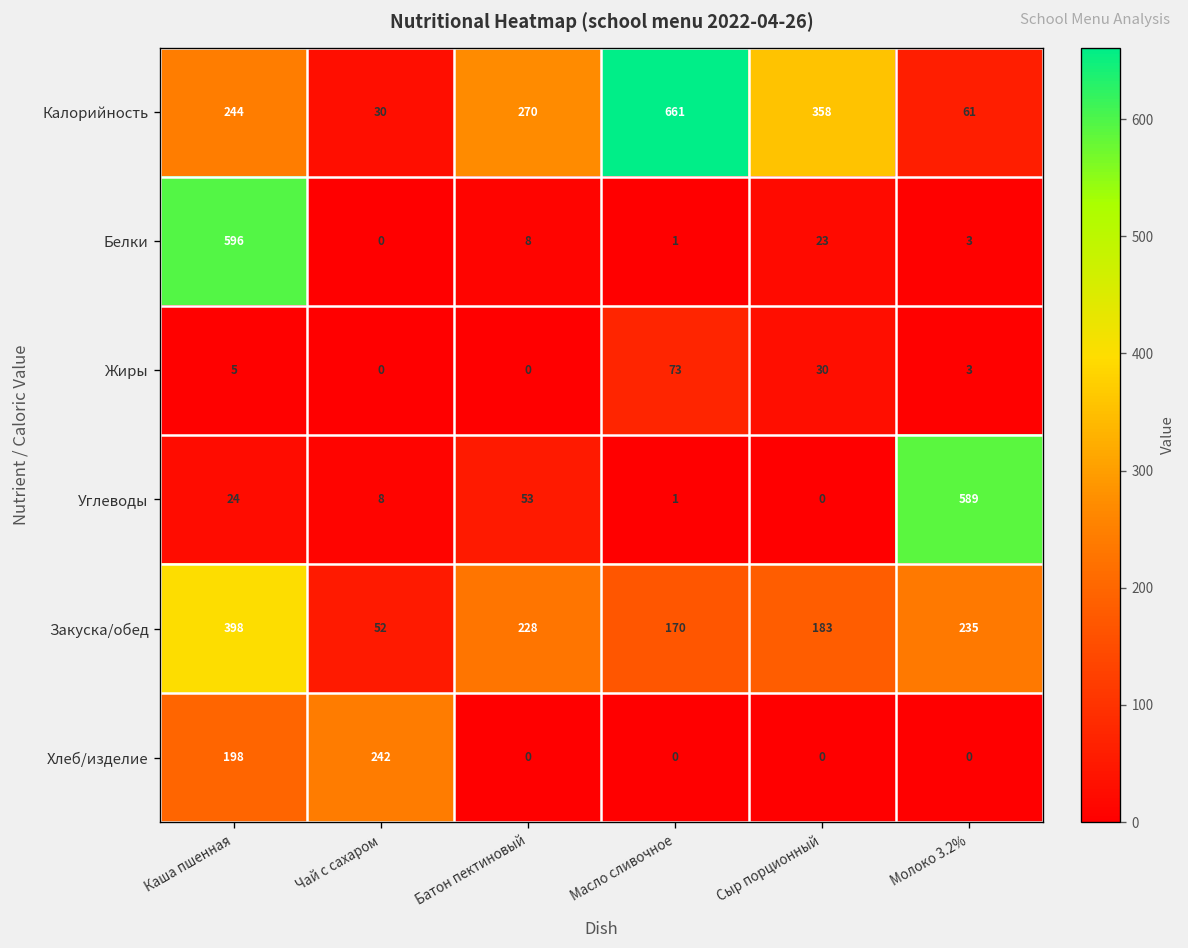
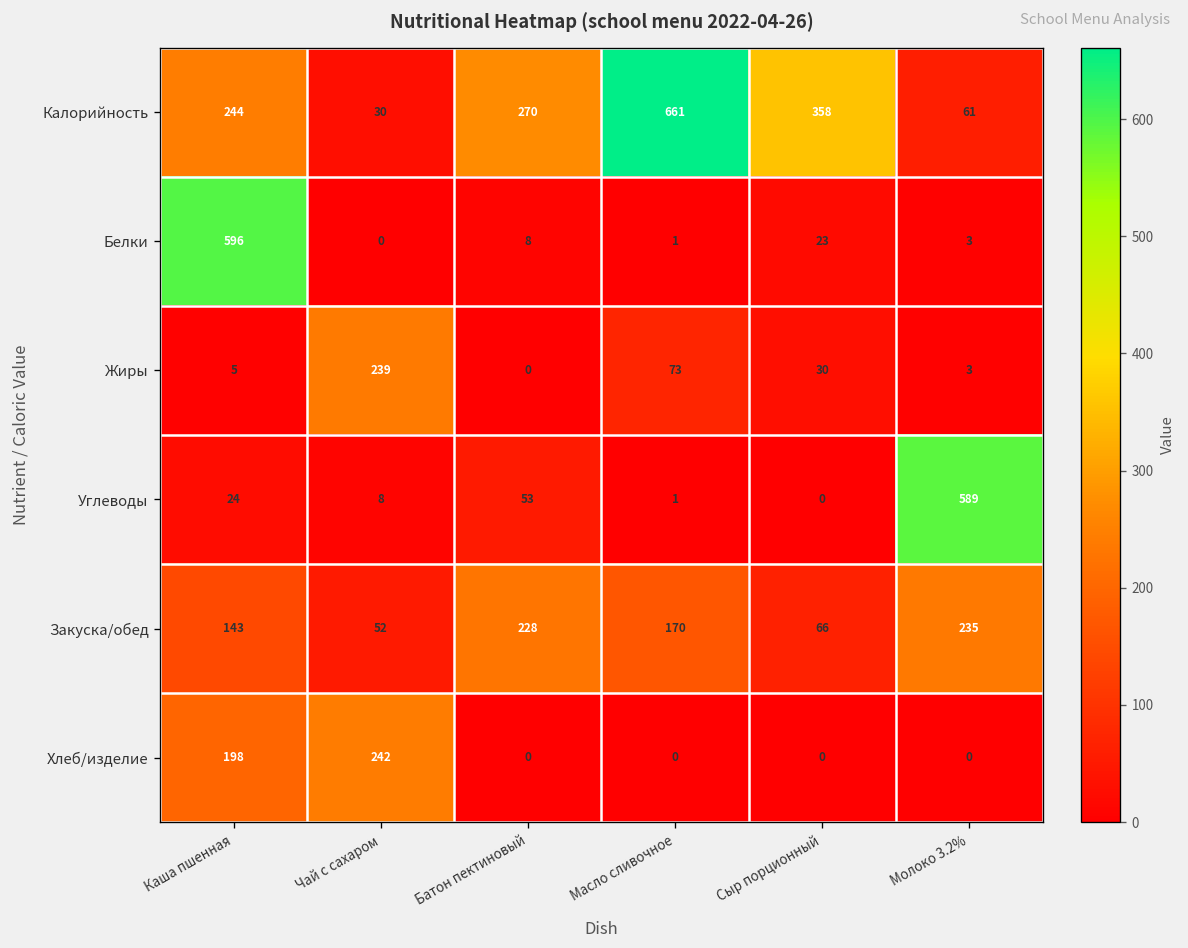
Жиры, Чай с сахаром: 0 -> 239
Закуска/обед, Каша пшенная: 398 -> 143
Закуска/обед, Сыр порционный: 183 -> 66
